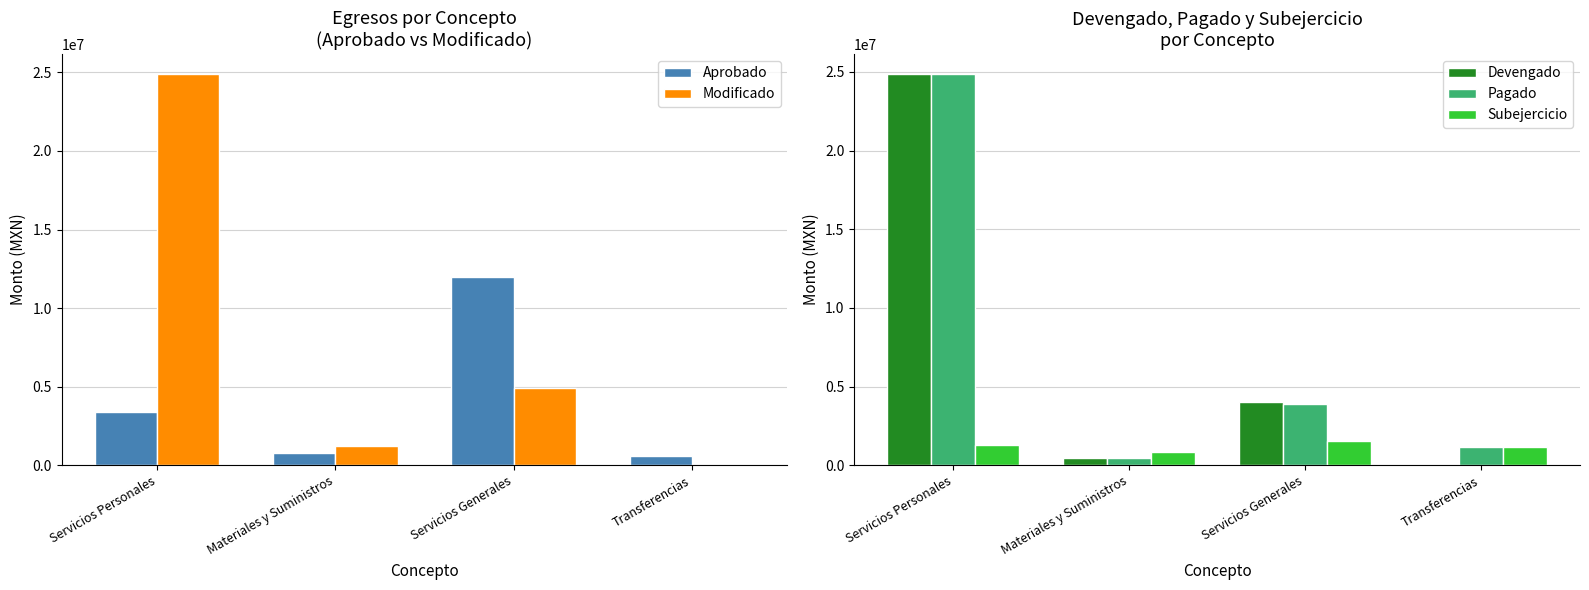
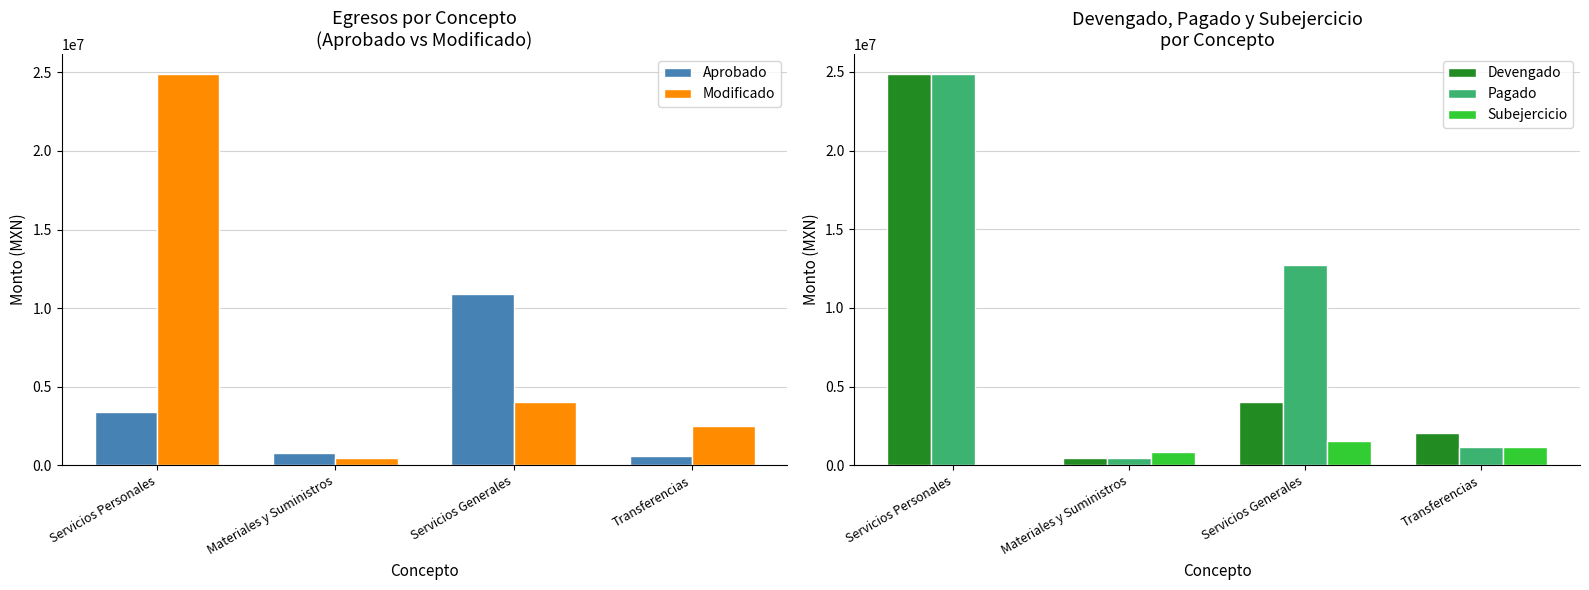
Egresos por Concepto (Aprobado vs Modificado), Modificado, Materiales y Suministros: 1200000 -> 500000
Egresos por Concepto (Aprobado vs Modificado), Aprobado, Servicios Generales: 12000000 -> 10900000
Egresos por Concepto (Aprobado vs Modificado), Modificado, Servicios Generales: 4900000 -> 4000000
Egresos por Concepto (Aprobado vs Modificado), Modificado, Transferencias: 0 -> 2500000
Devengado, Pagado y Subejercicio por Concepto, Subejercicio, Servicios Personales: 1300000 -> 0
Devengado, Pagado y Subejercicio por Concepto, Pagado, Servicios Generales: 3900000 -> 12700000
Devengado, Pagado y Subejercicio por Concepto, Devengado, Transferencias: 0 -> 2100000
